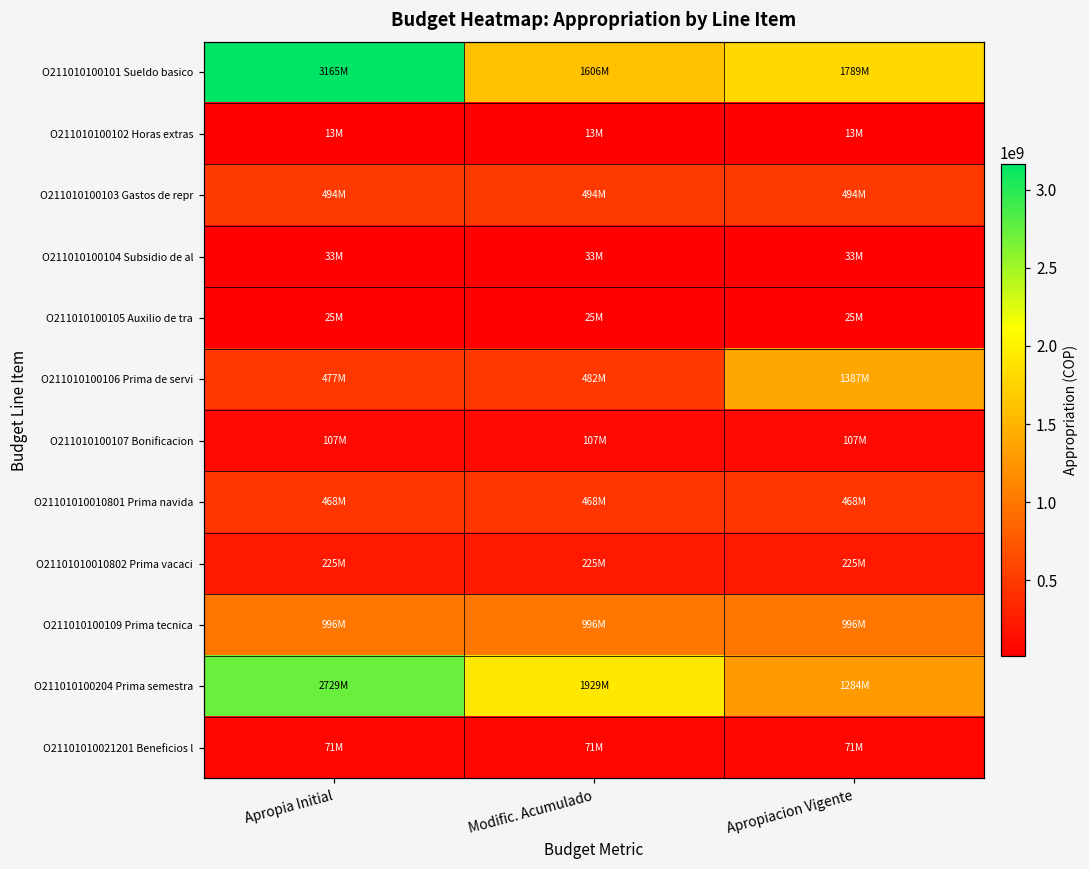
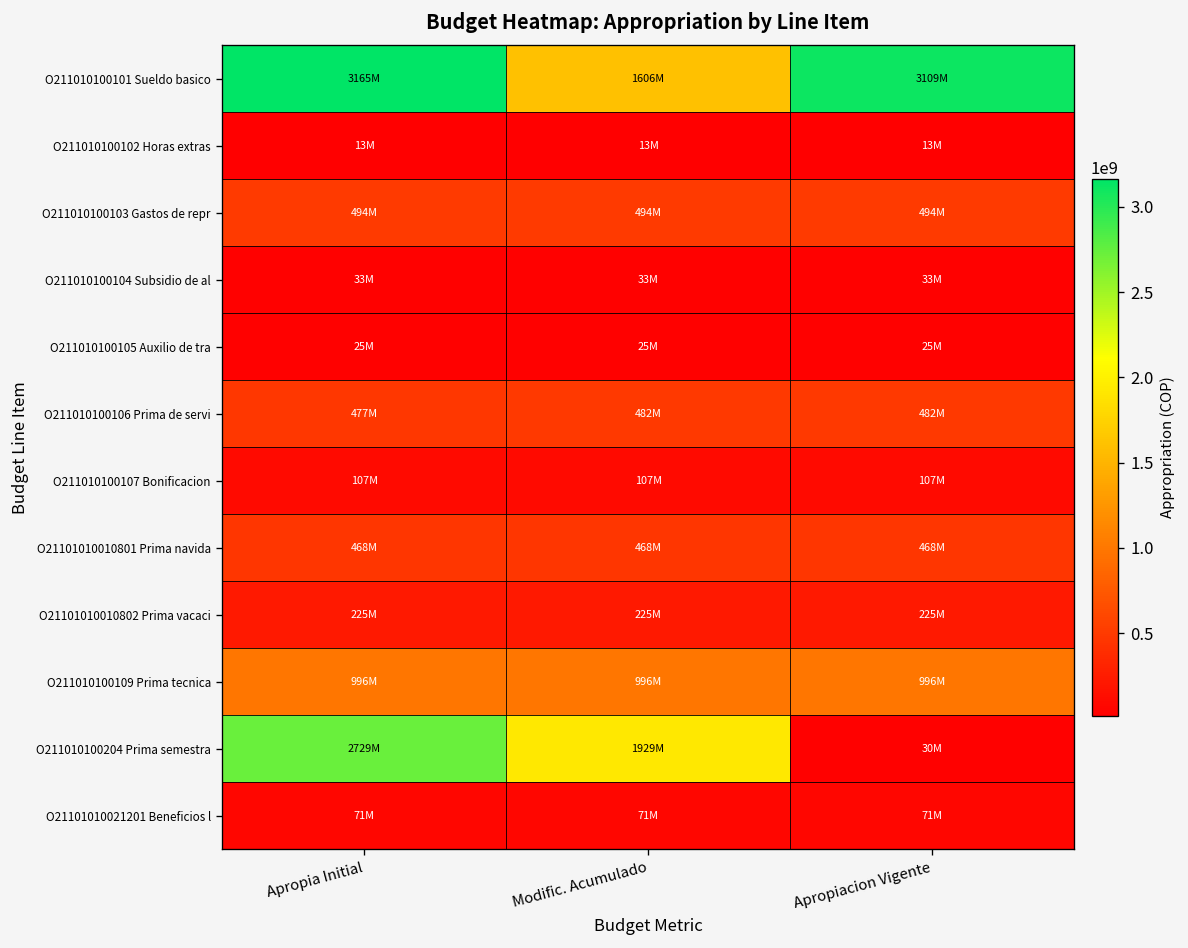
O211010100101 Sueldo basico, Apropiacion Vigente: 1789M -> 3109M
O211010100106 Prima de servi, Apropiacion Vigente: 1387M -> 482M
O211010100204 Prima semestra, Apropiacion Vigente: 1284M -> 30M
